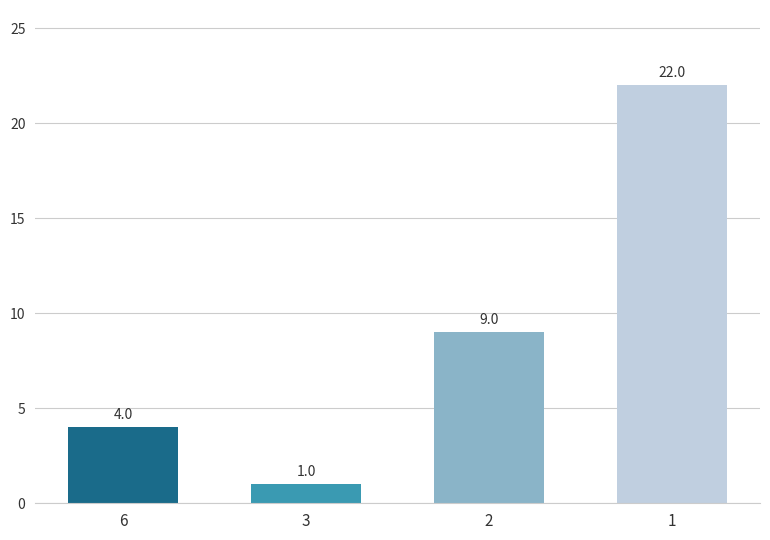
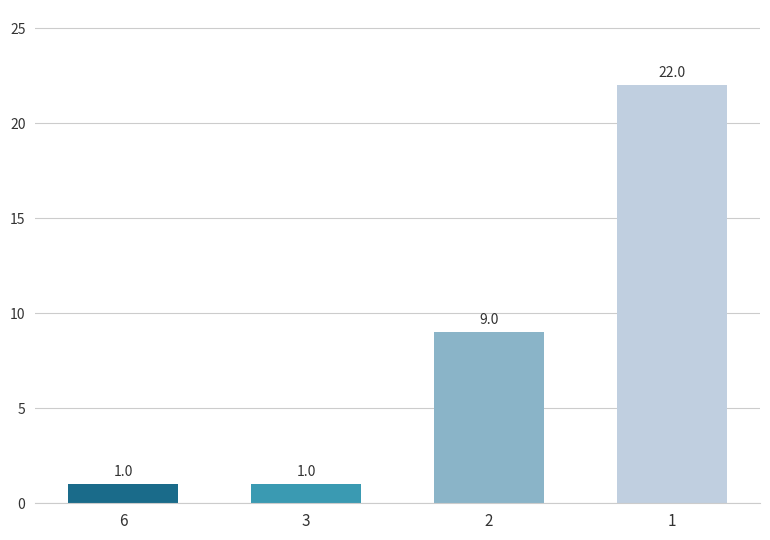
6: 4.0 -> 1.0
